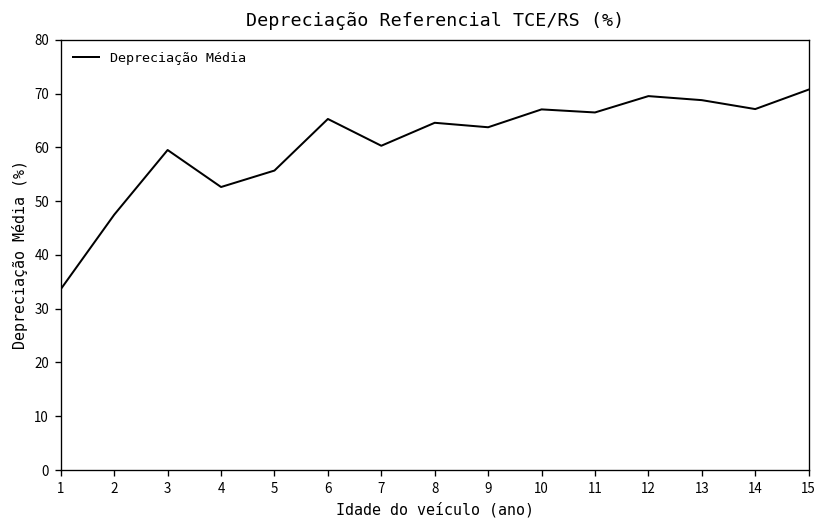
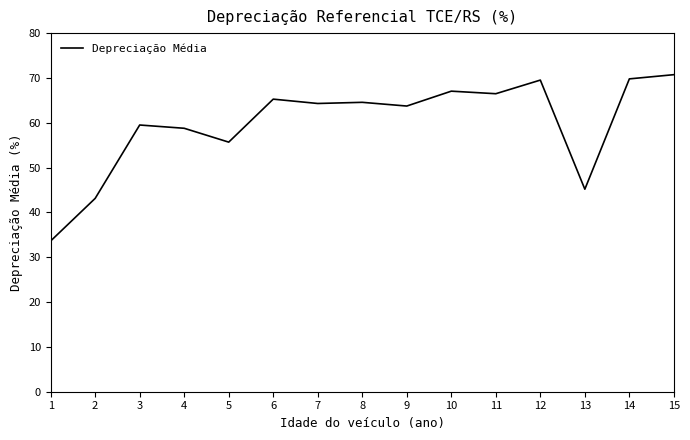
2: 47 -> 43
4: 53 -> 59
7: 60 -> 64
13: 69 -> 45
14: 67 -> 70
